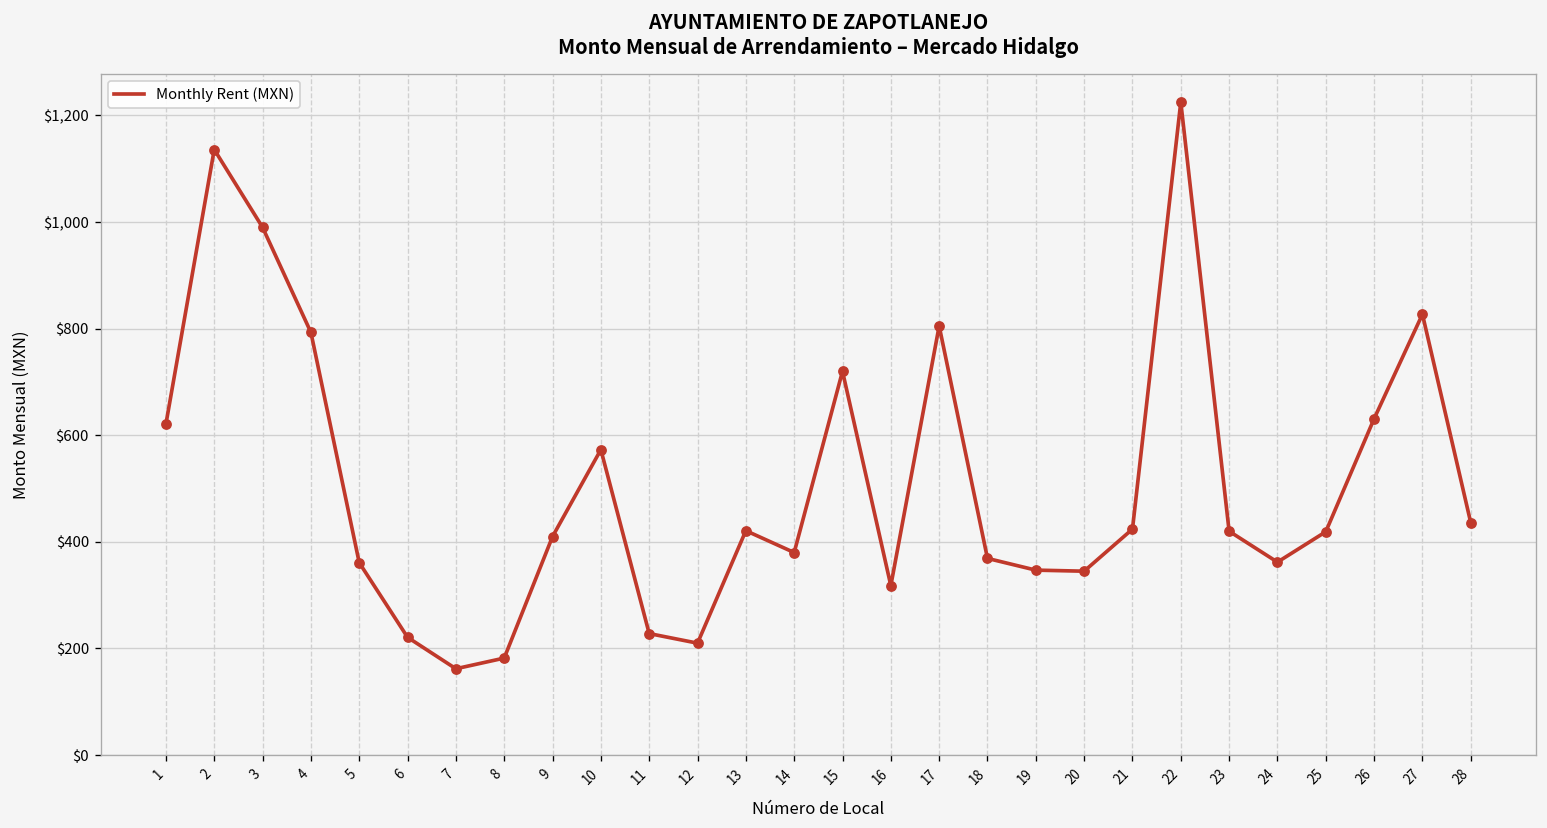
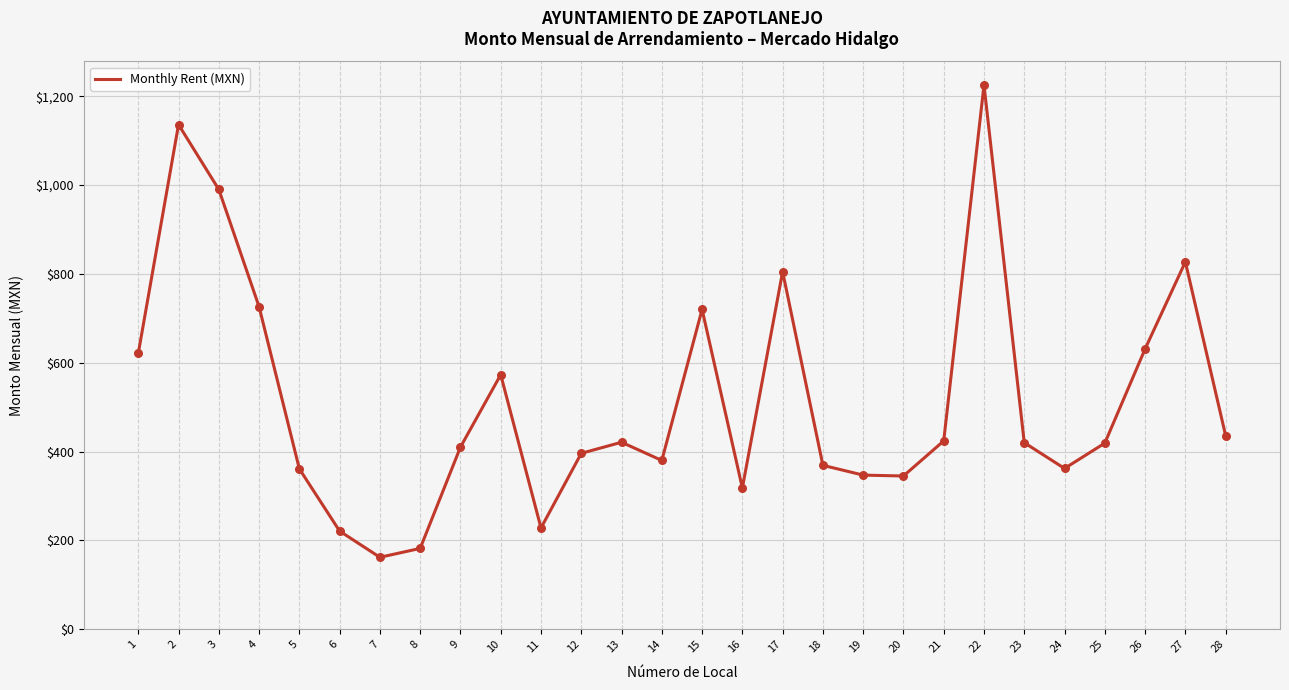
4: $790 -> $730
12: $210 -> $400
